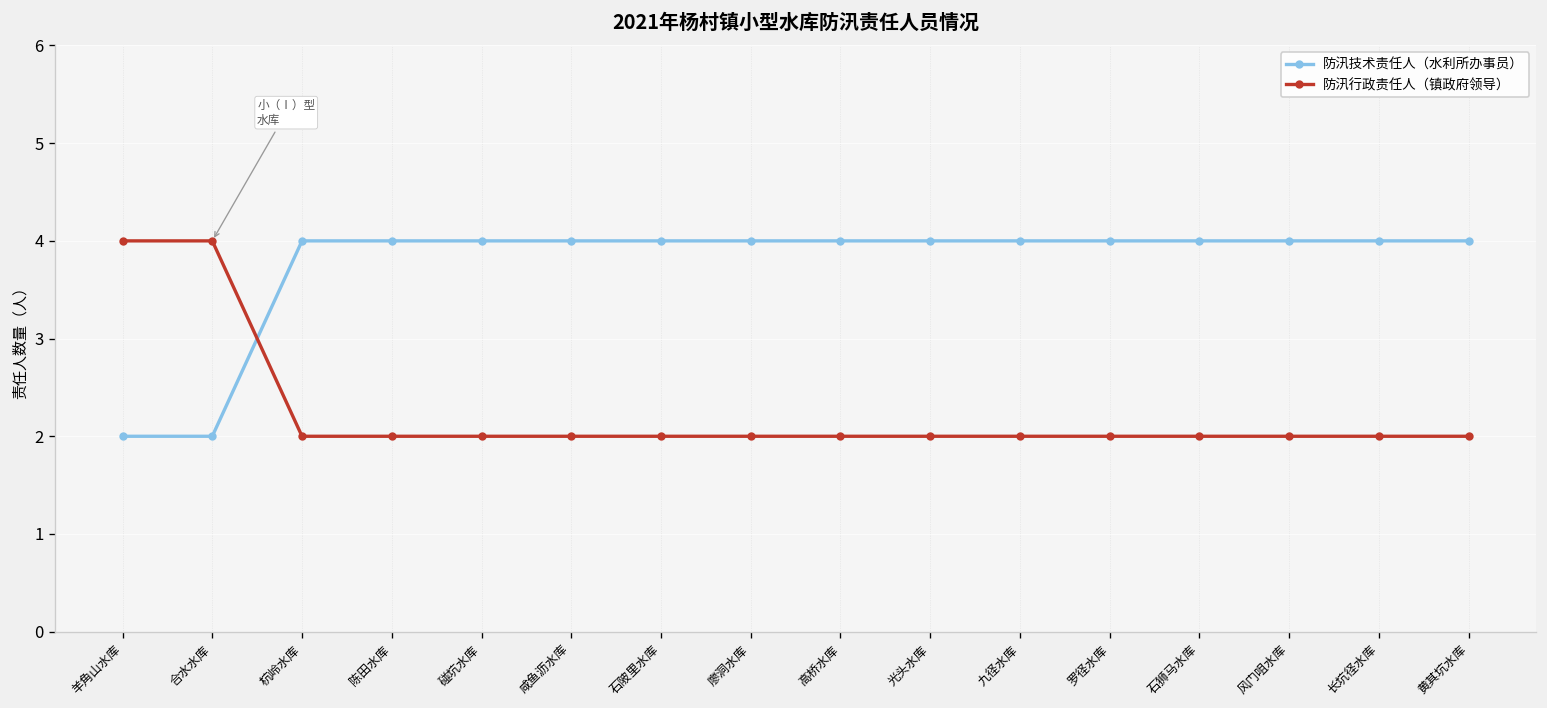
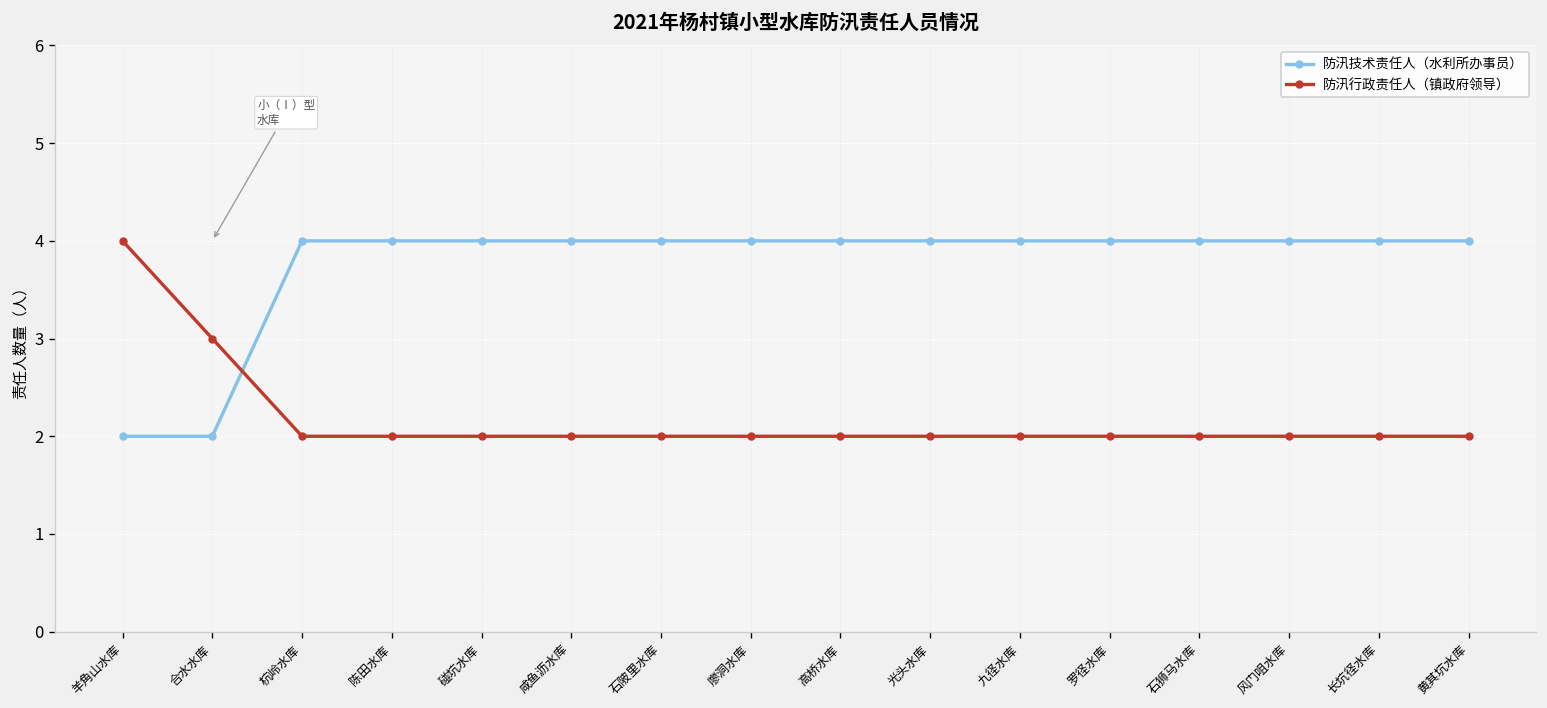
防汛行政责任人（镇政府领导）, 合水水库: 4 -> 3
